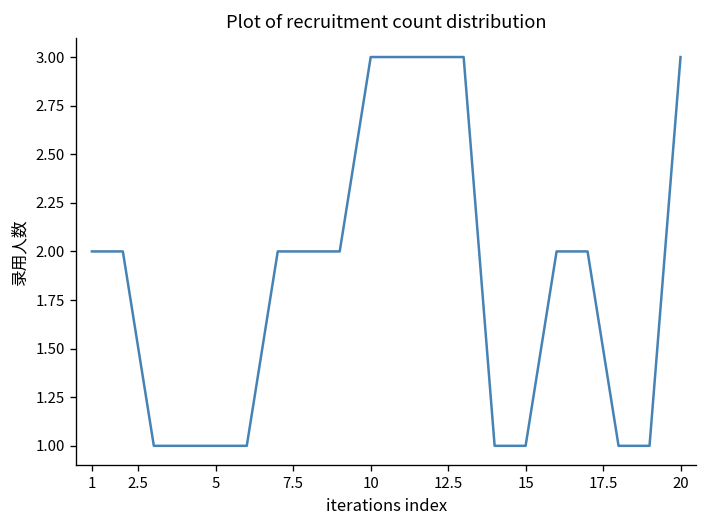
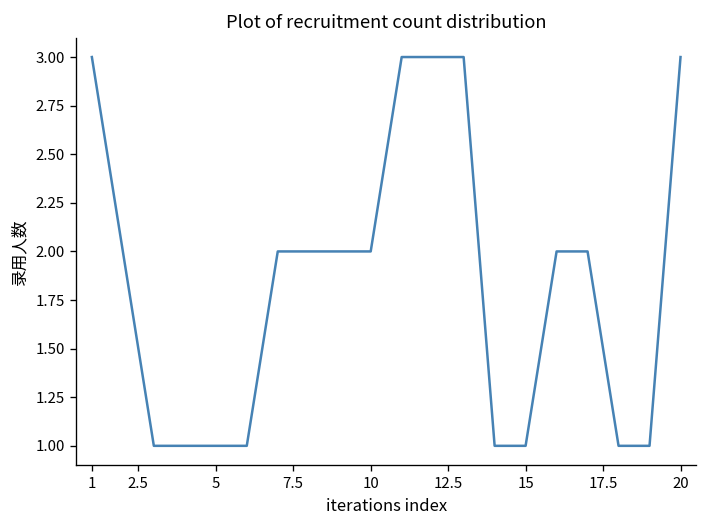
1: 2 -> 3
10: 3 -> 2
